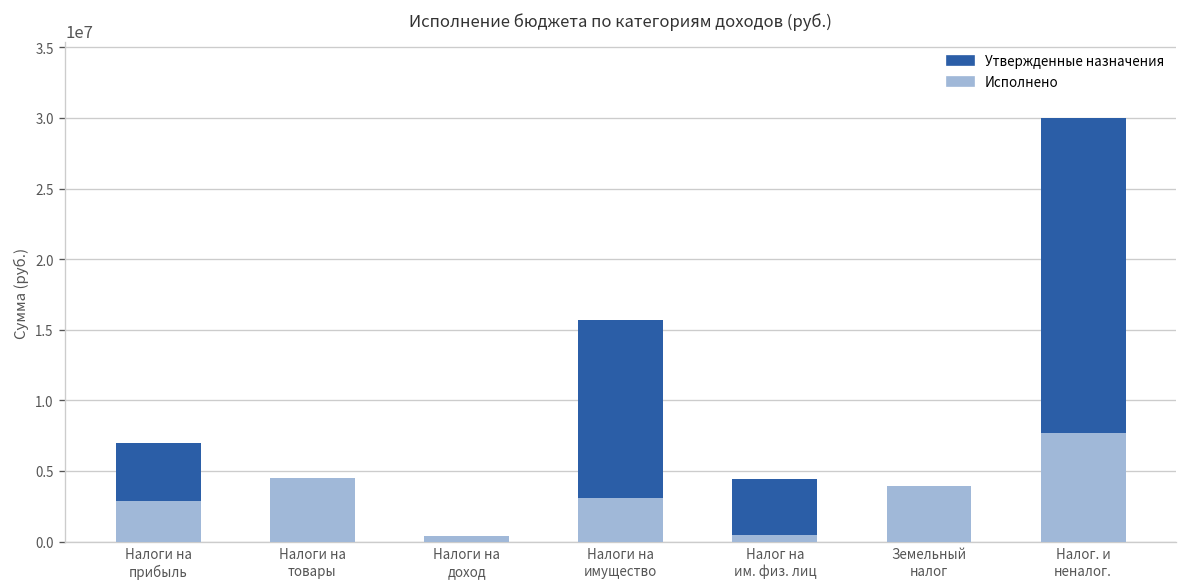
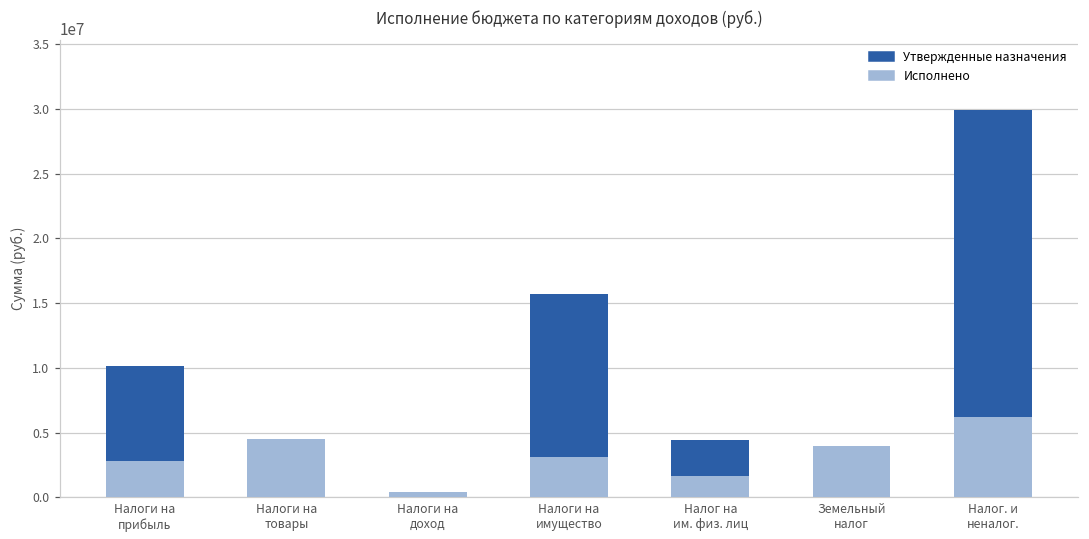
Утвержденные назначения, Налоги на прибыль: 7000000 -> 10200000
Исполнено, Налог на им. физ. лиц: 500000 -> 1700000
Исполнено, Налог. и неналог.: 7700000 -> 6200000
